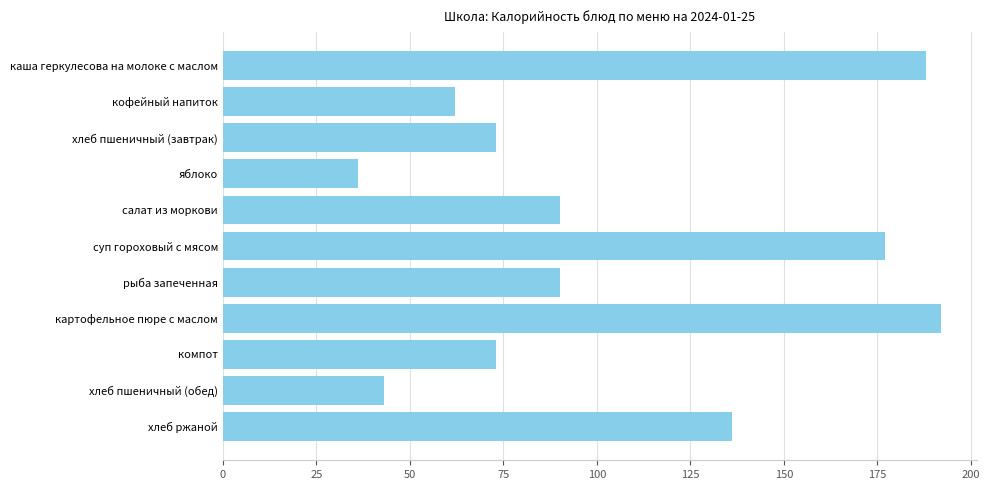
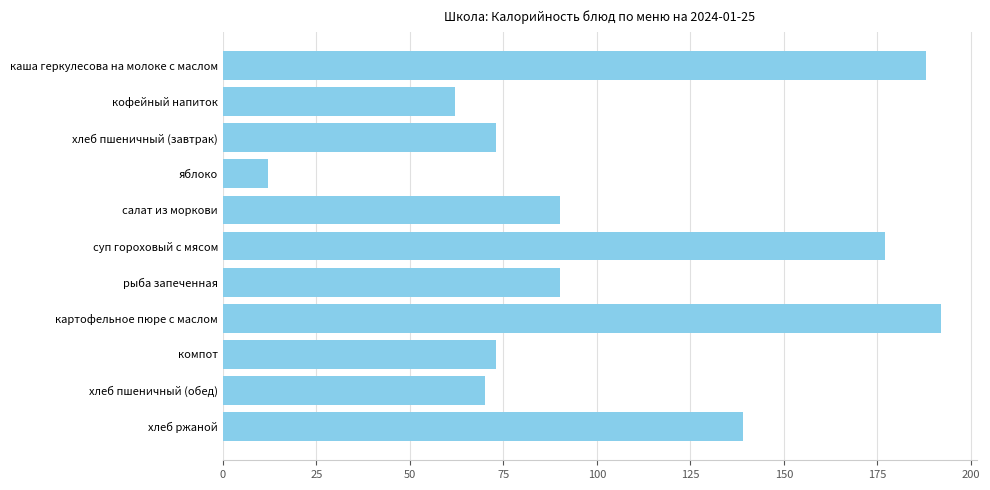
яблоко: 36 -> 12
хлеб пшеничный (обед): 43 -> 70
хлеб ржаной: 136 -> 139
